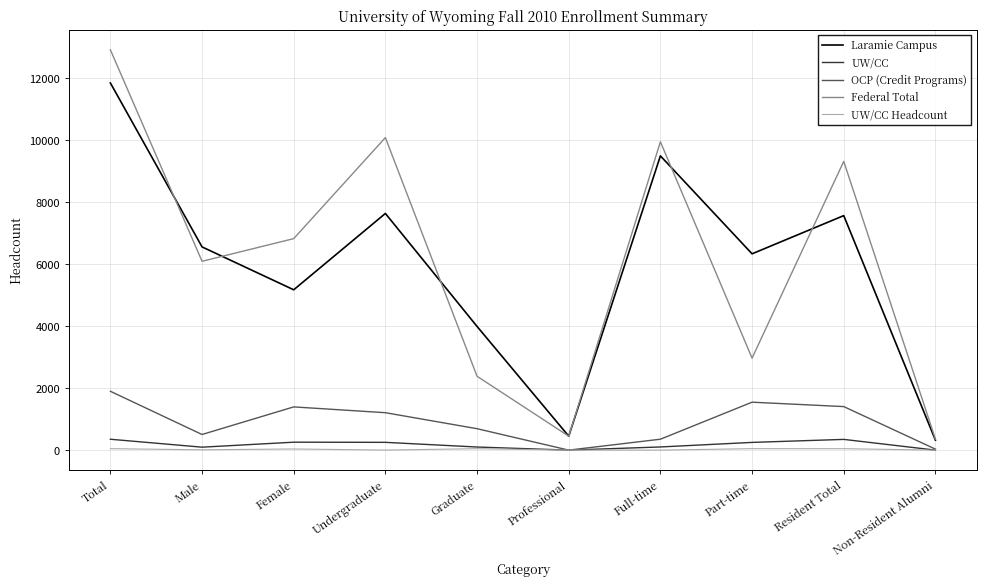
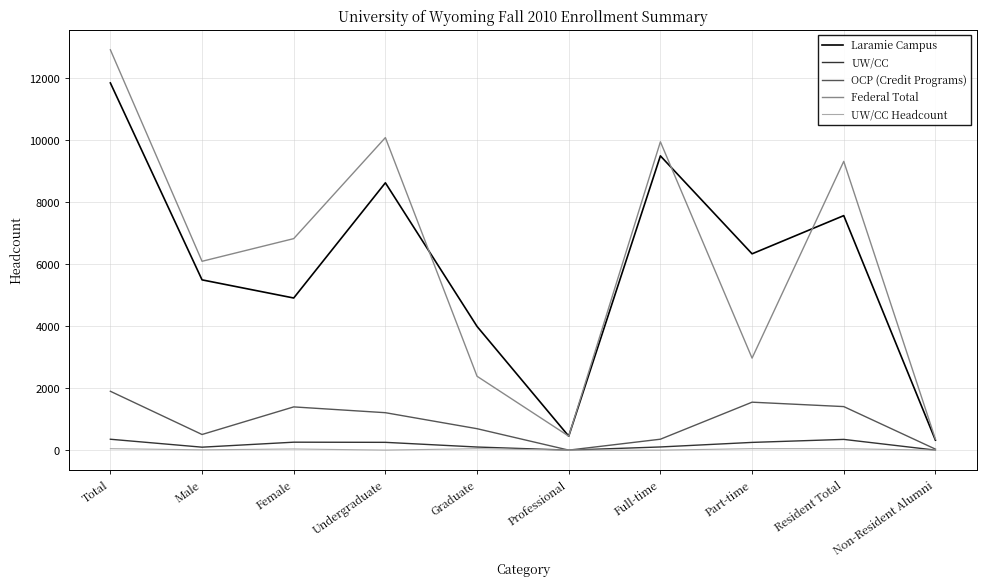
Laramie Campus, Male: 6600 -> 5500
Laramie Campus, Female: 5200 -> 4900
Laramie Campus, Undergraduate: 7600 -> 8600
